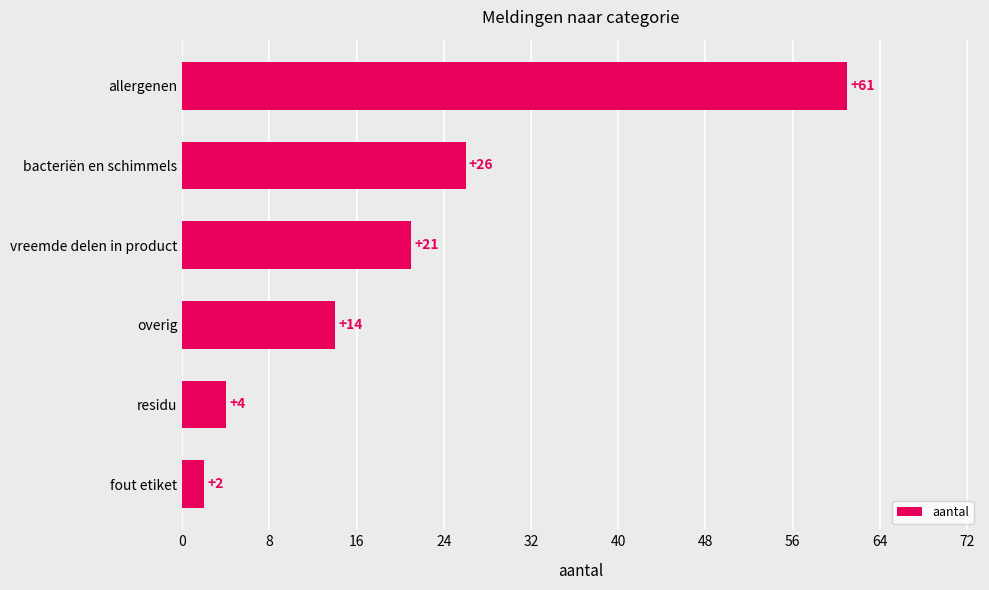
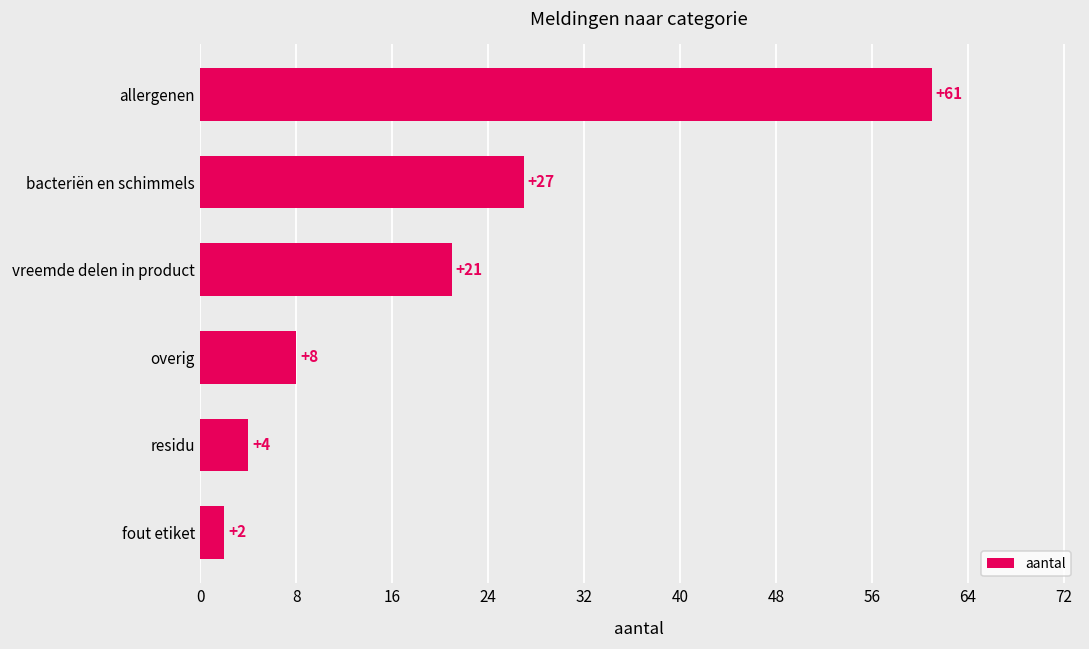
bacteriën en schimmels: +26 -> +27
overig: +14 -> +8
